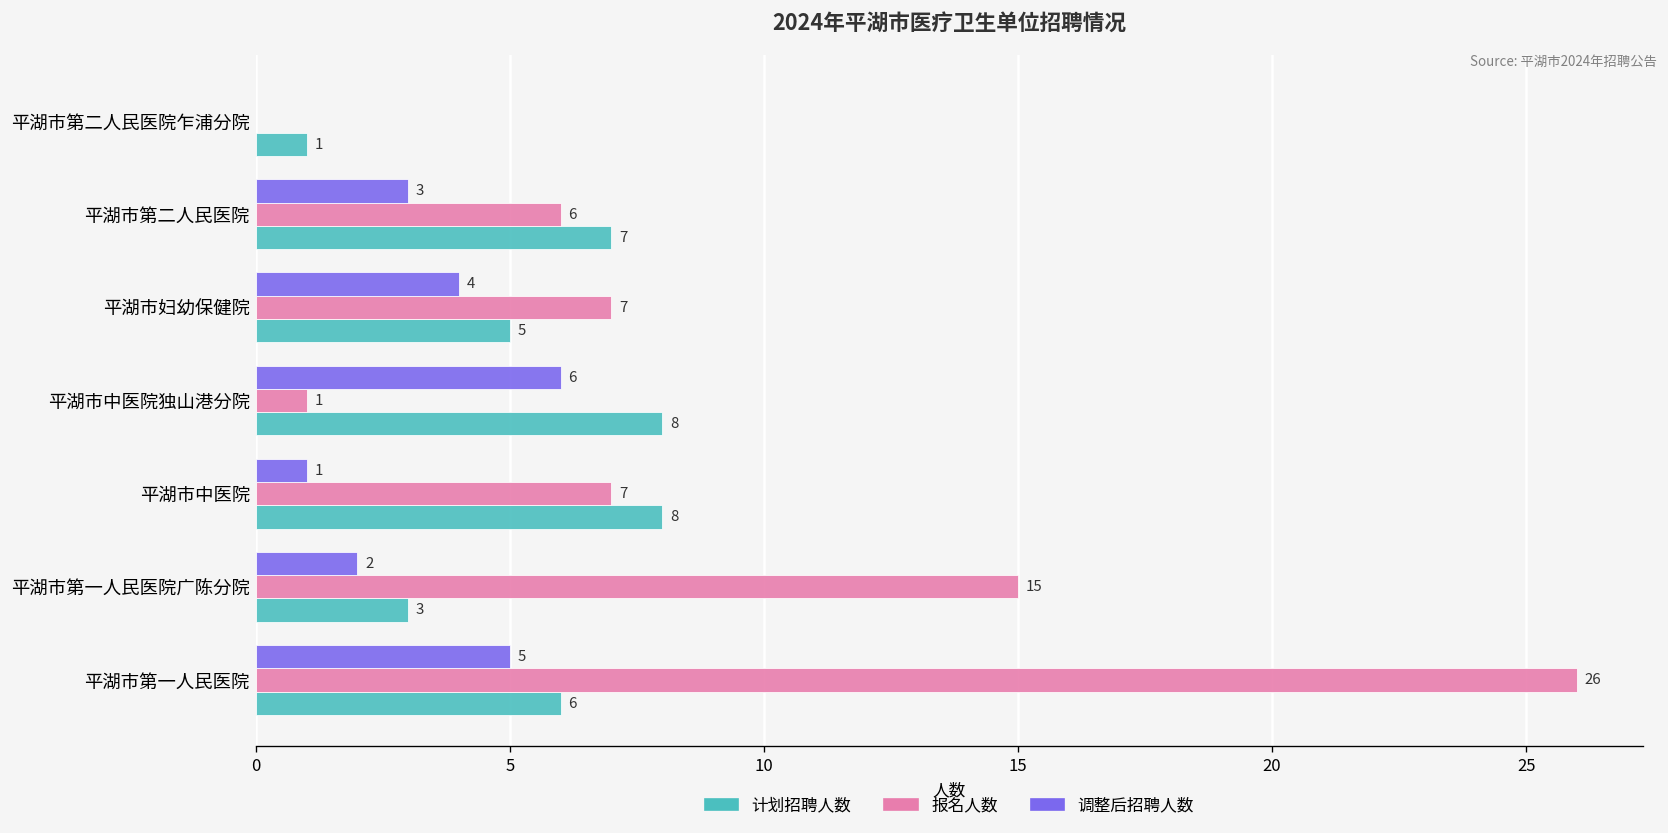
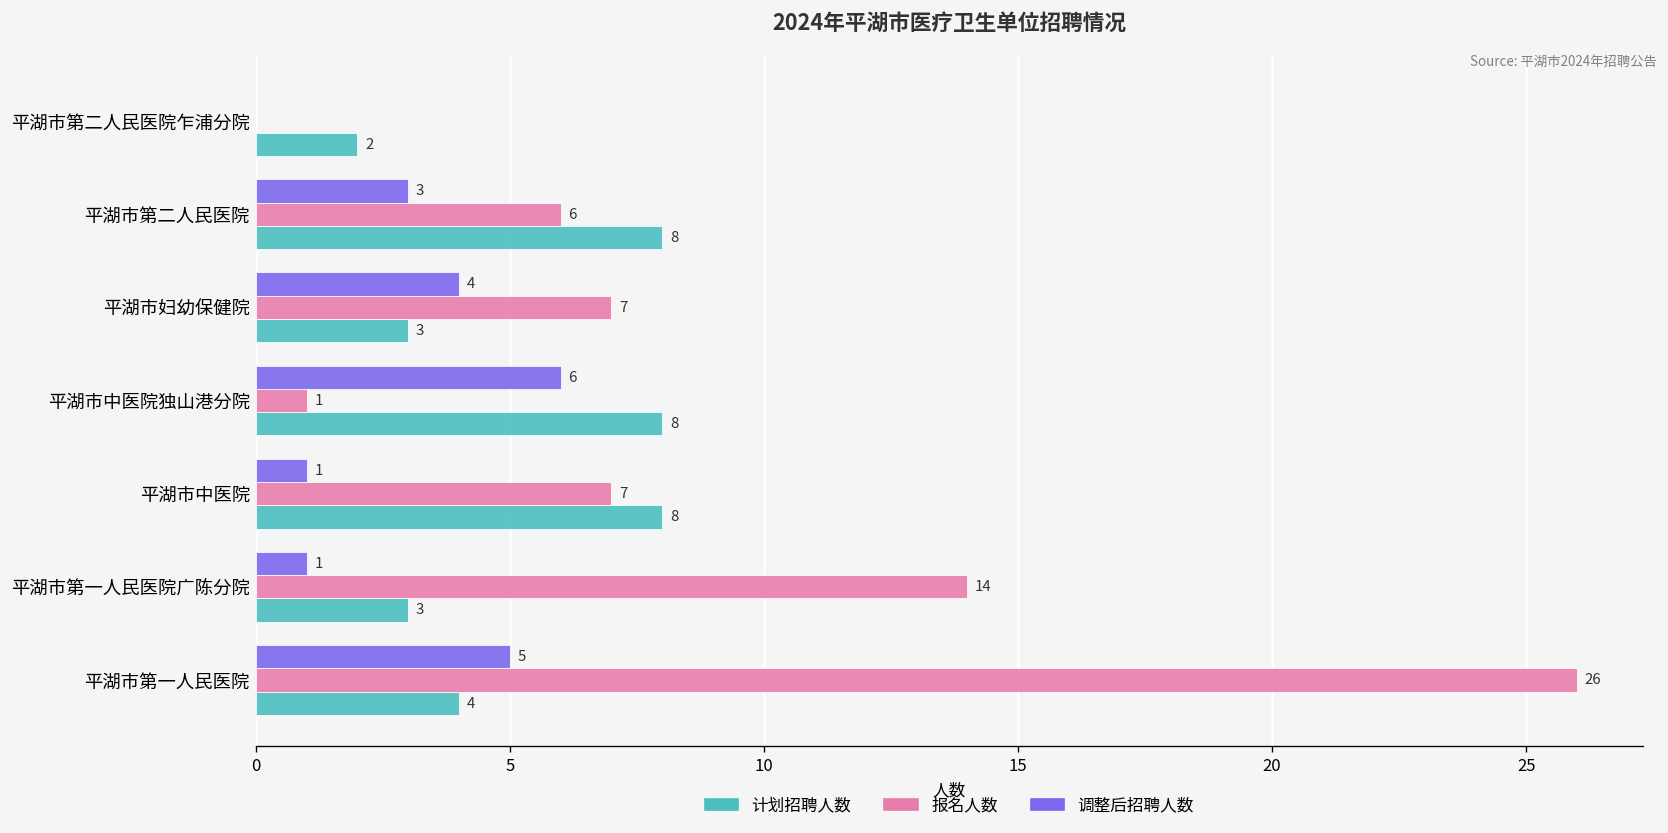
计划招聘人数, 平湖市第二人民医院乍浦分院: 1 -> 2
计划招聘人数, 平湖市第二人民医院: 7 -> 8
计划招聘人数, 平湖市妇幼保健院: 5 -> 3
调整后招聘人数, 平湖市第一人民医院广陈分院: 2 -> 1
报名人数, 平湖市第一人民医院广陈分院: 15 -> 14
计划招聘人数, 平湖市第一人民医院: 6 -> 4
